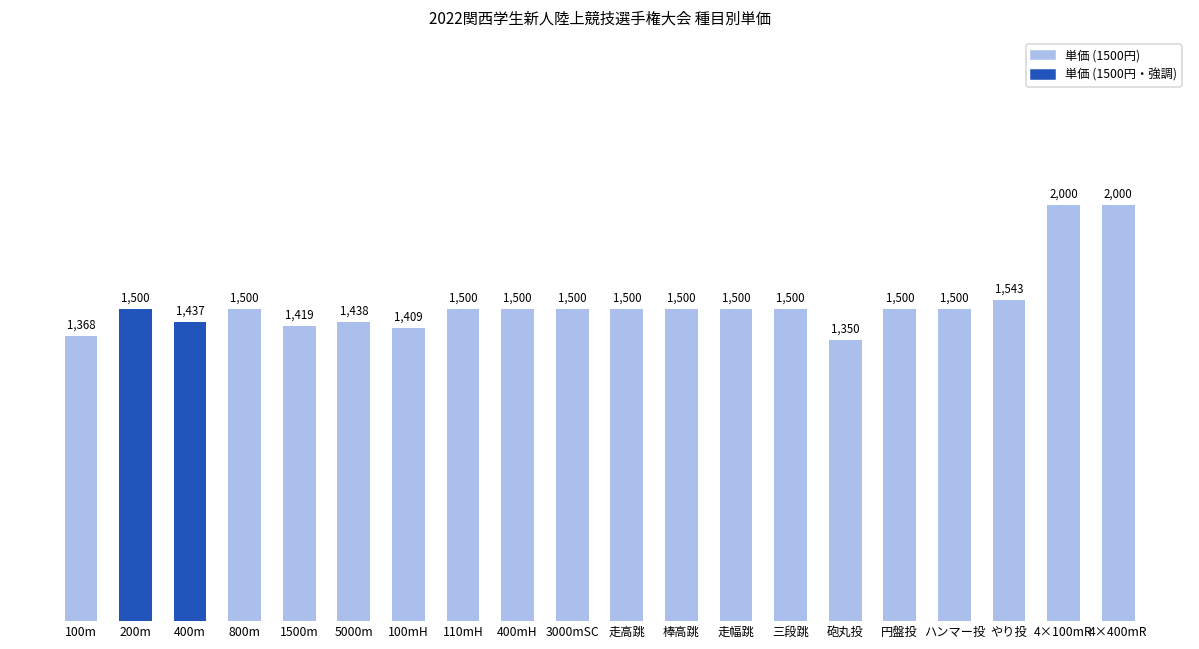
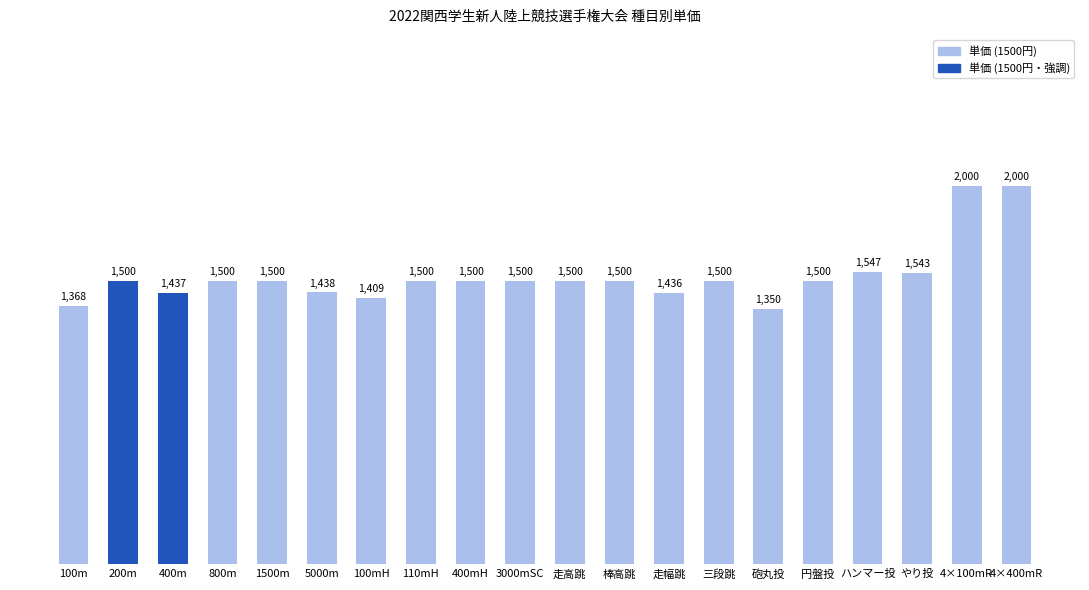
1500m: 1,419 -> 1,500
走幅跳: 1,500 -> 1,436
ハンマー投: 1,500 -> 1,547
